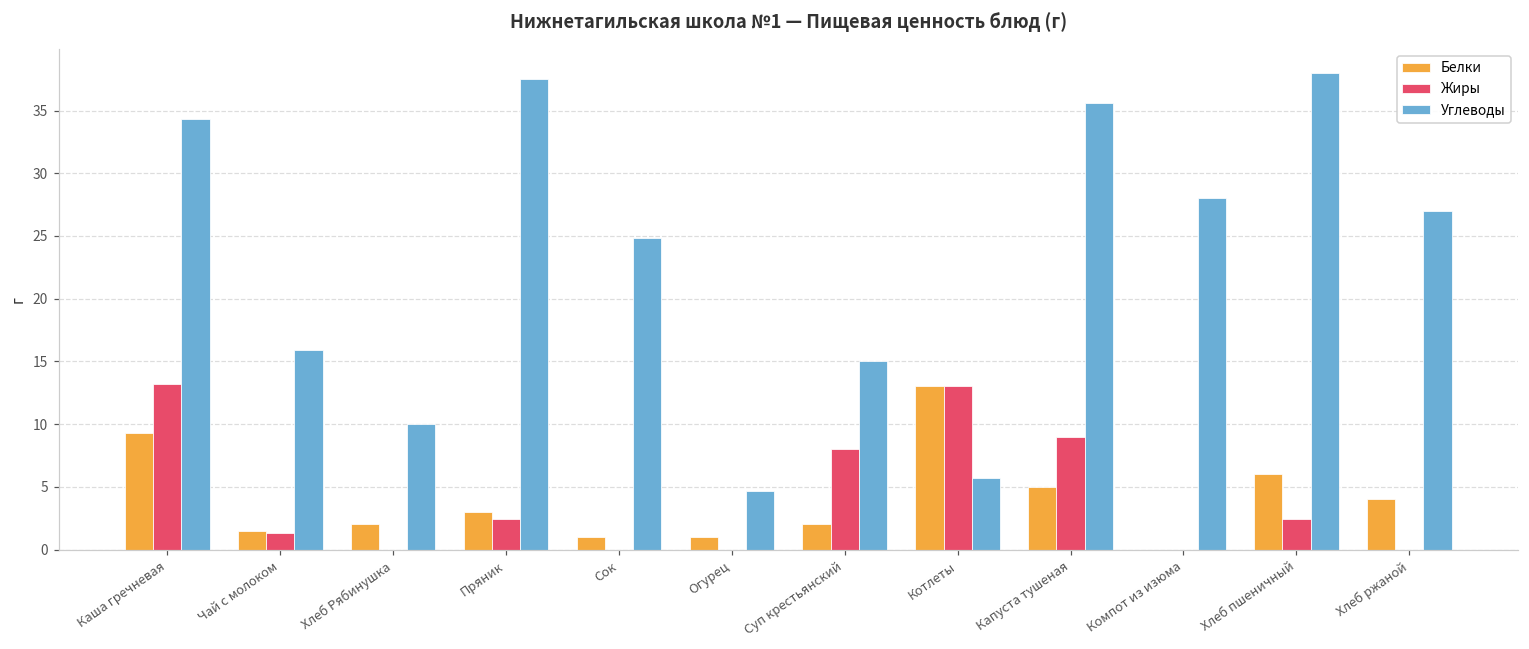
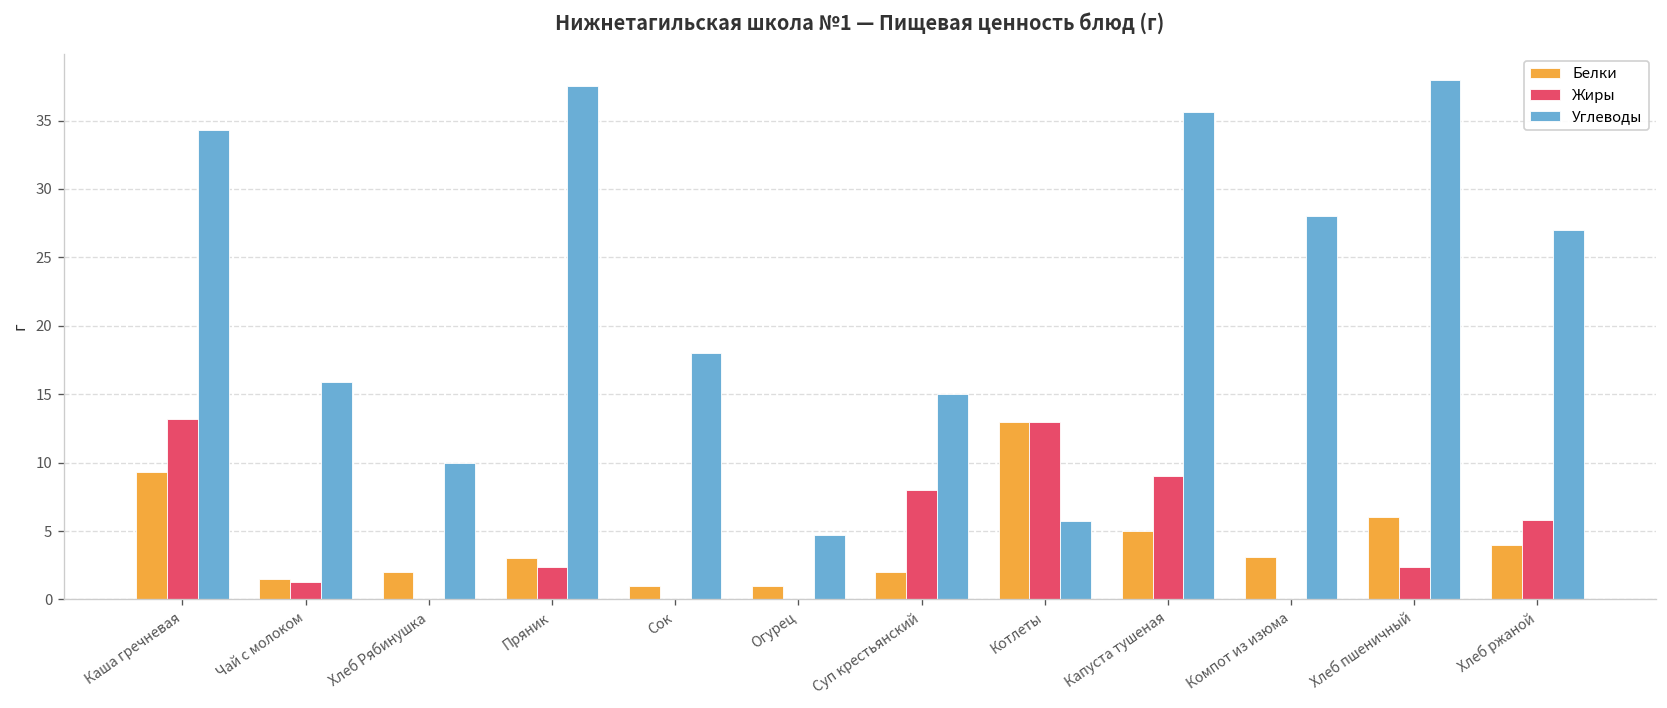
Углеводы, Сок: 24.8 -> 18.0
Белки, Компот из изюма: 0.0 -> 3.1
Жиры, Хлеб ржаной: 0.0 -> 5.8
